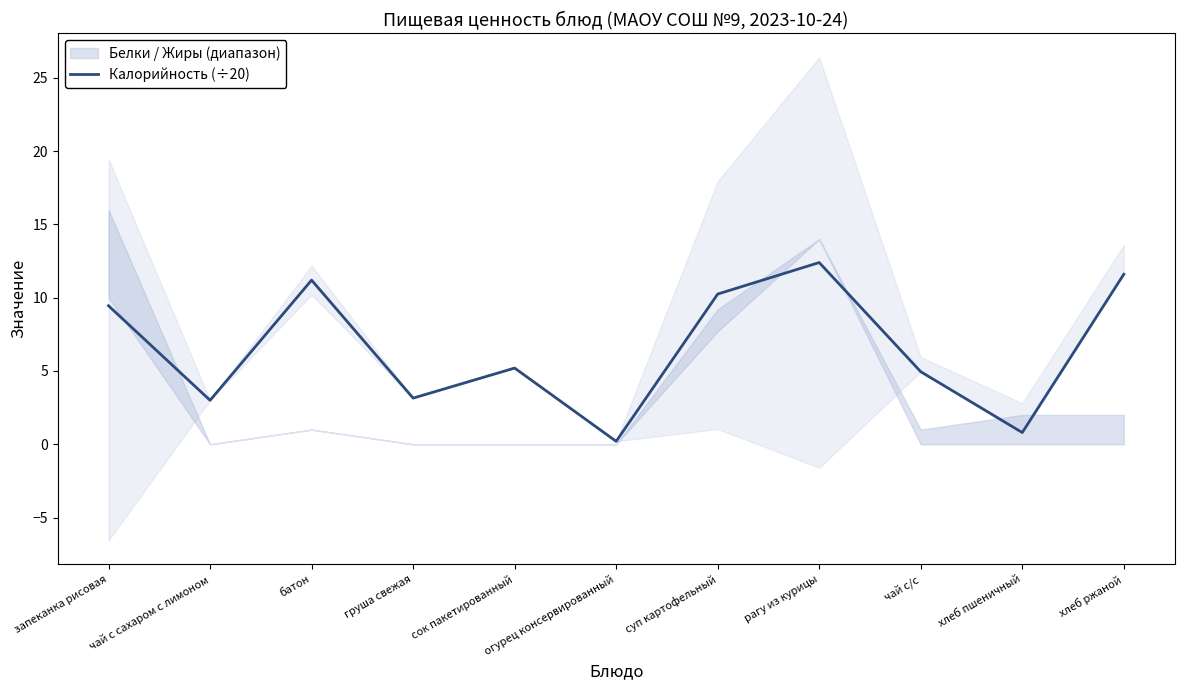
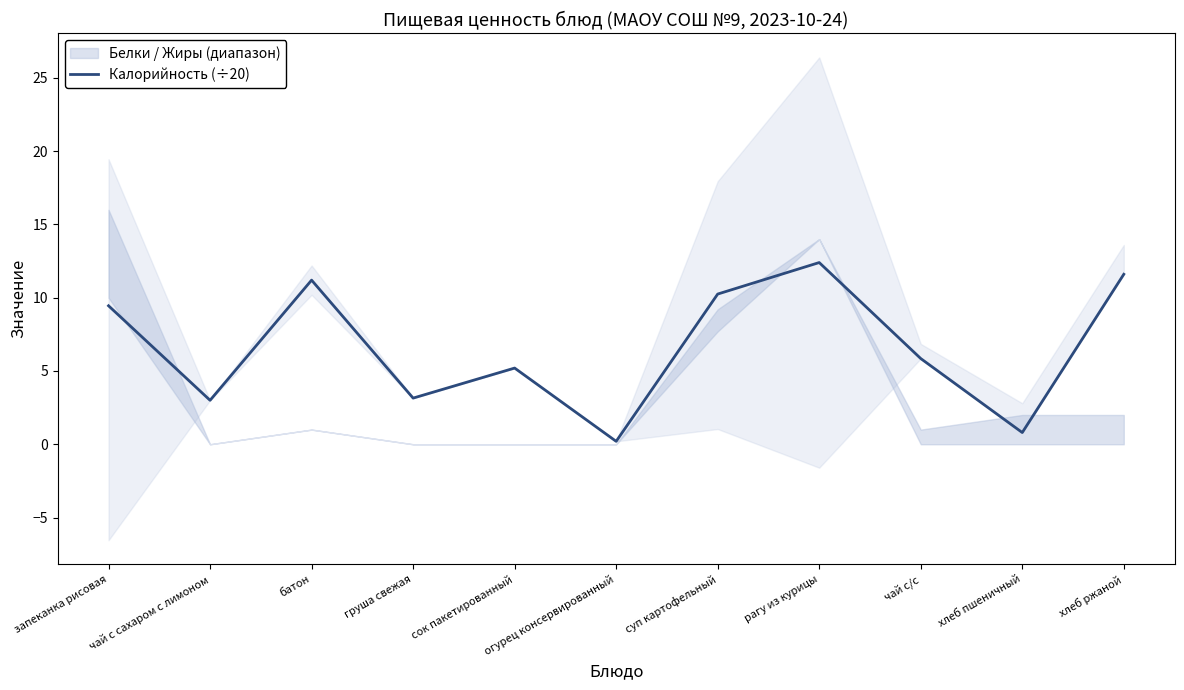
Калорийность (÷20), чай с/с: 5.0 -> 5.9
